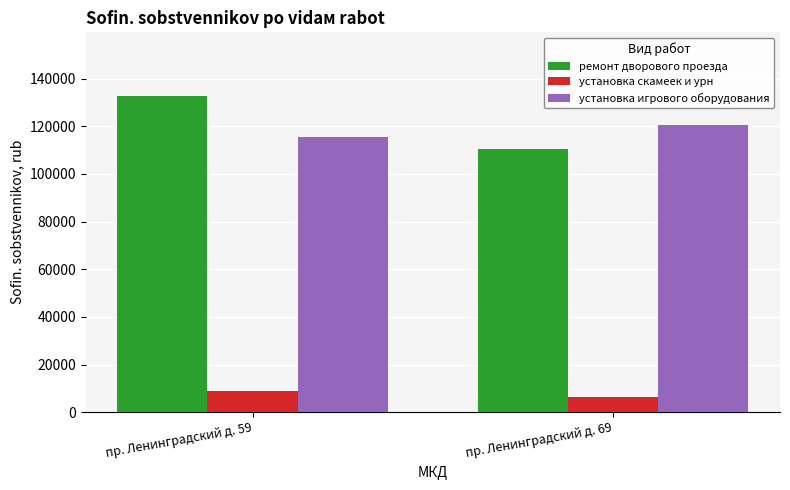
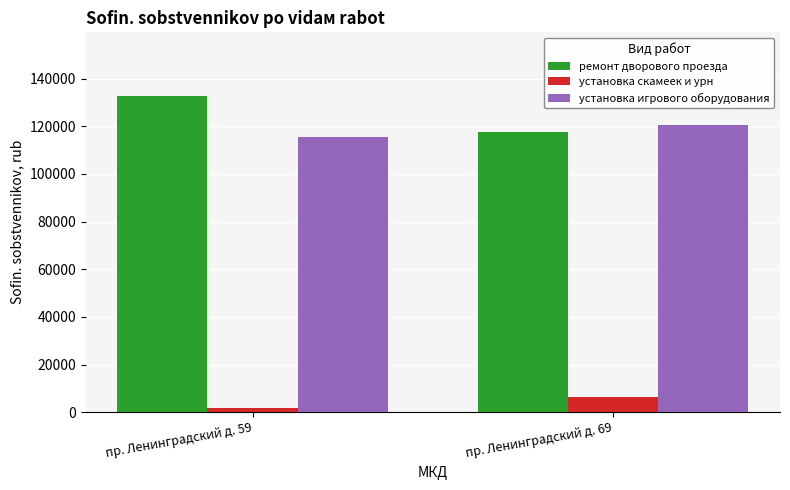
установка скамеек и урн, пр. Ленинградский д. 59: 9000 -> 2000
ремонт дворового проезда, пр. Ленинградский д. 69: 110000 -> 118000
